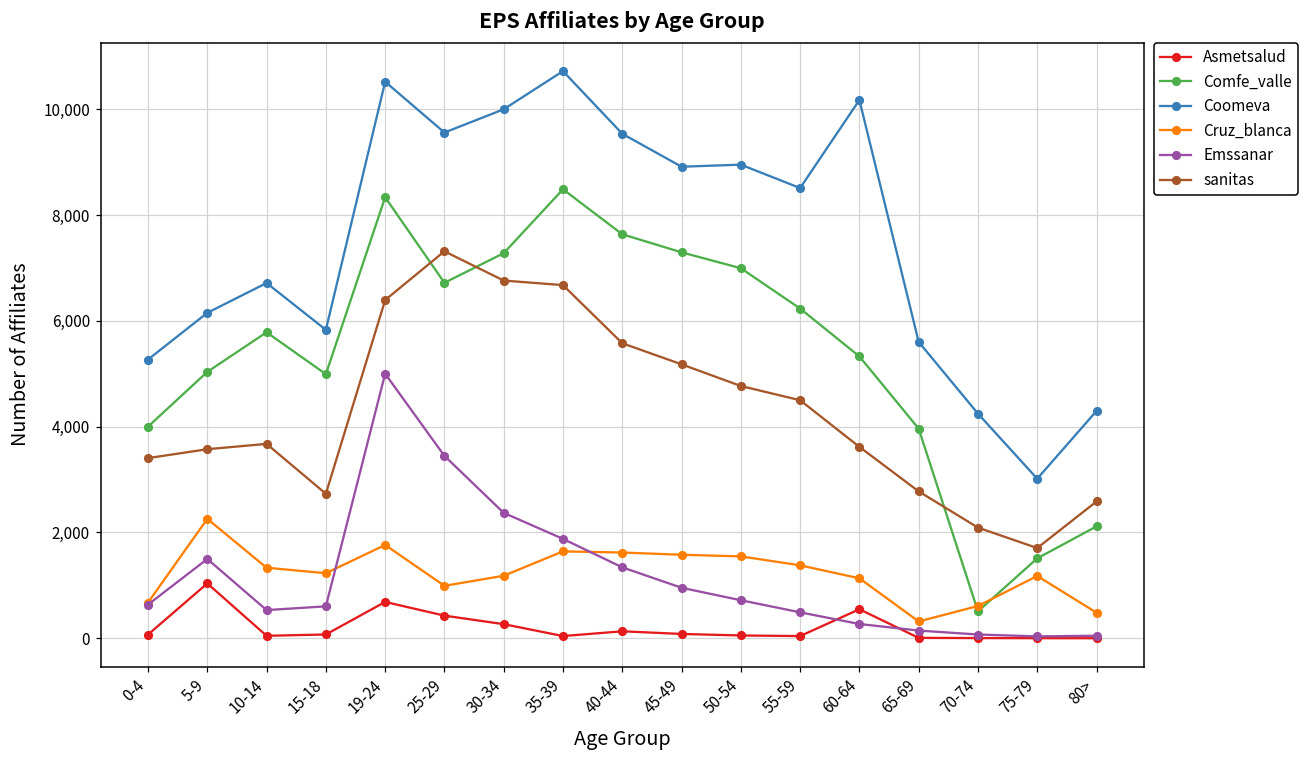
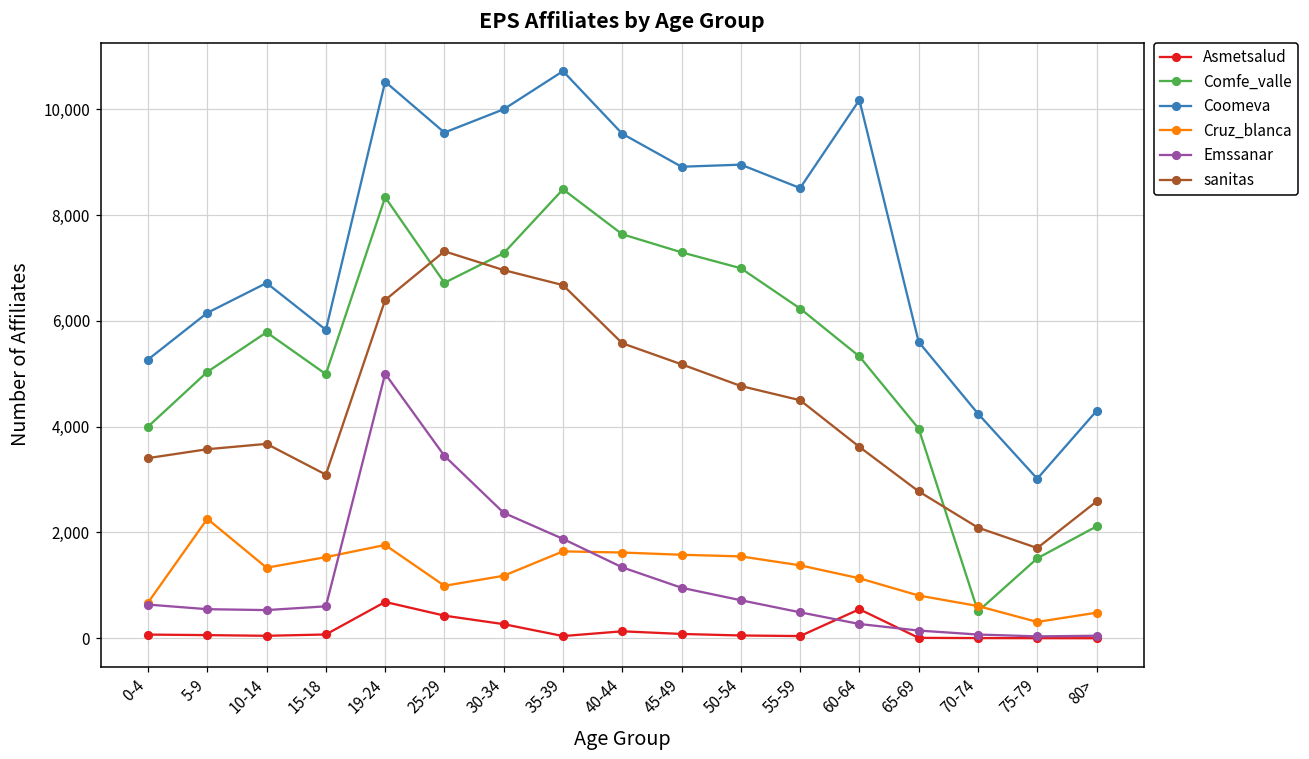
Asmetsalud, 5-9: 1,000 -> 100
Emssanar, 5-9: 1,500 -> 600
Cruz_blanca, 15-18: 1,200 -> 1,500
sanitas, 15-18: 2,700 -> 3,100
sanitas, 30-34: 6,800 -> 7,000
Cruz_blanca, 65-69: 300 -> 800
Cruz_blanca, 75-79: 1,200 -> 300
